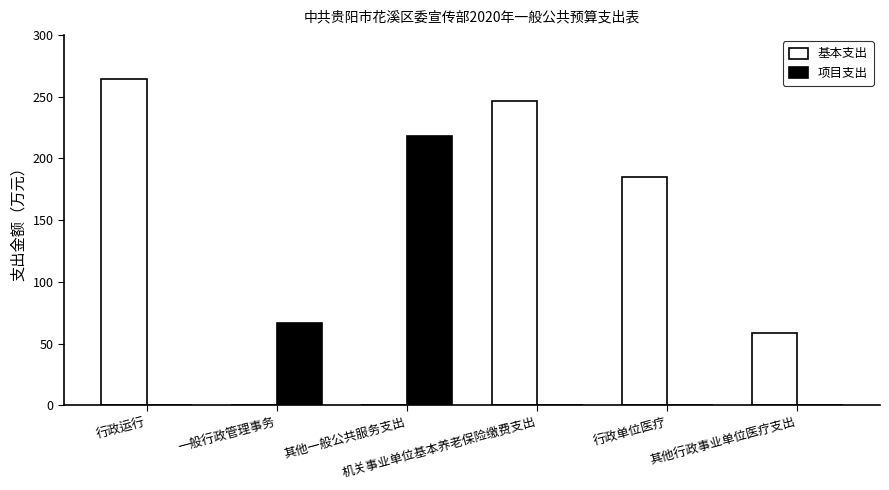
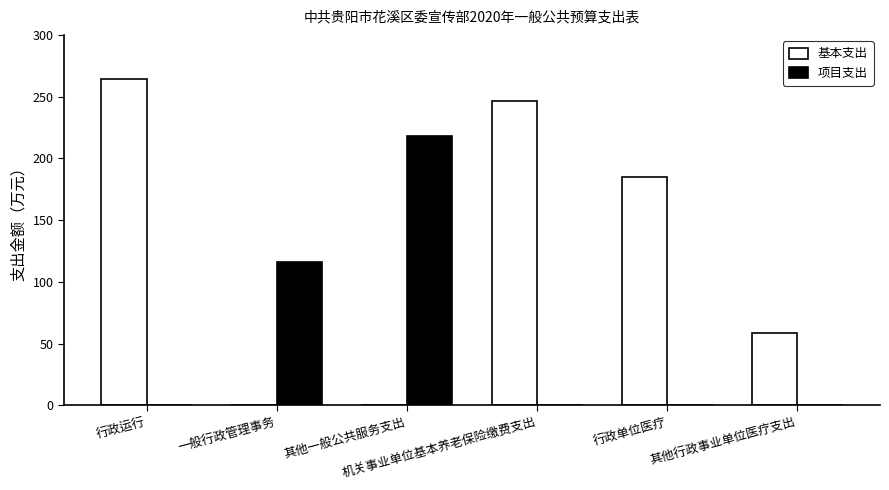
项目支出, 一般行政管理事务: 66 -> 116
